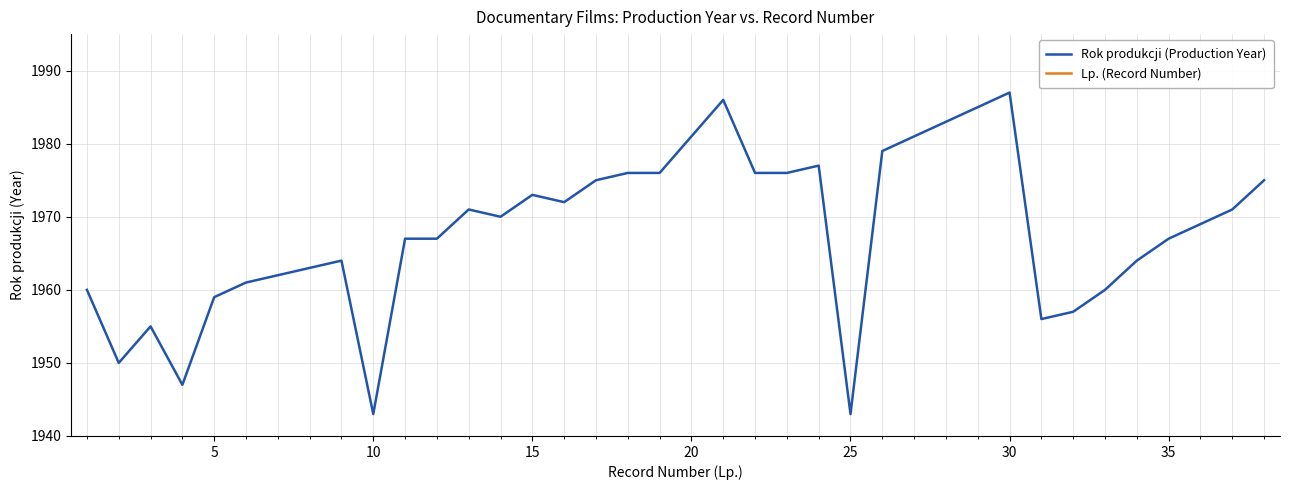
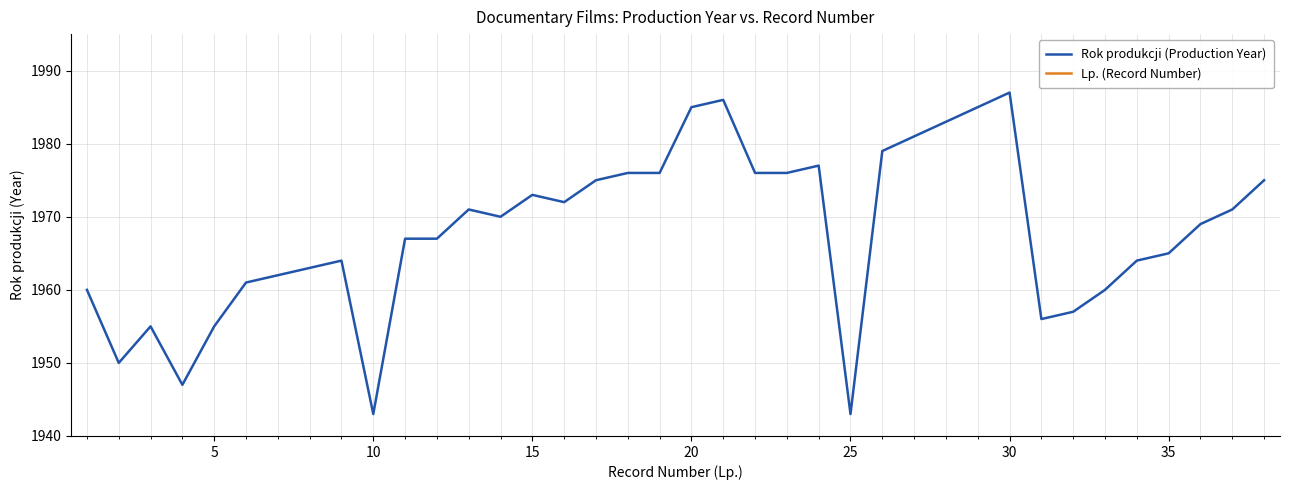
Rok produkcji (Production Year), 5: 1959 -> 1955
Rok produkcji (Production Year), 20: 1981 -> 1985
Rok produkcji (Production Year), 35: 1967 -> 1965
